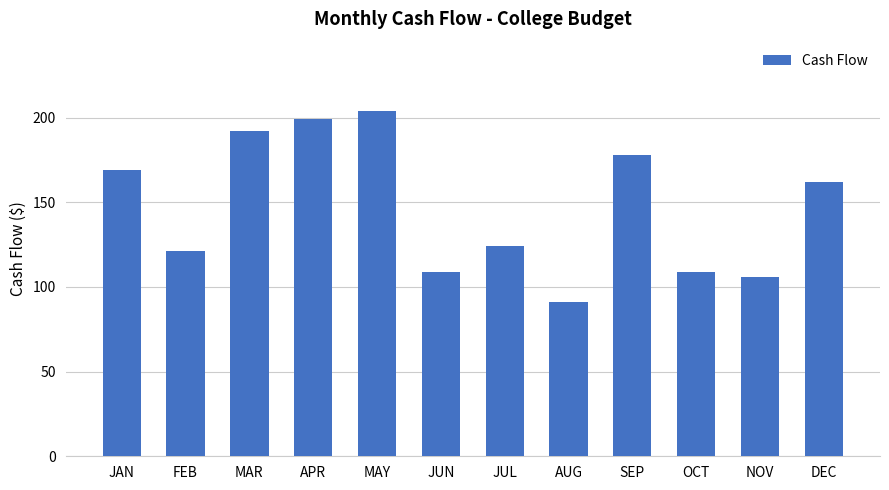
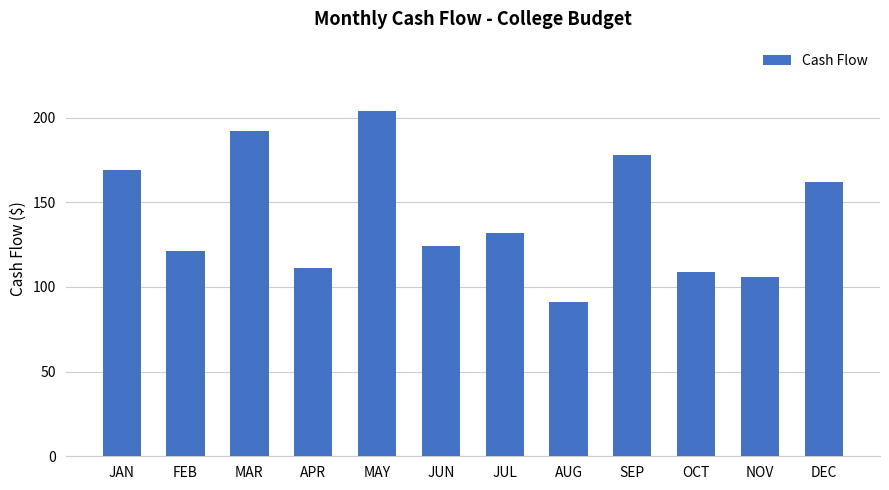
APR: 199 -> 111
JUN: 109 -> 124
JUL: 124 -> 132
